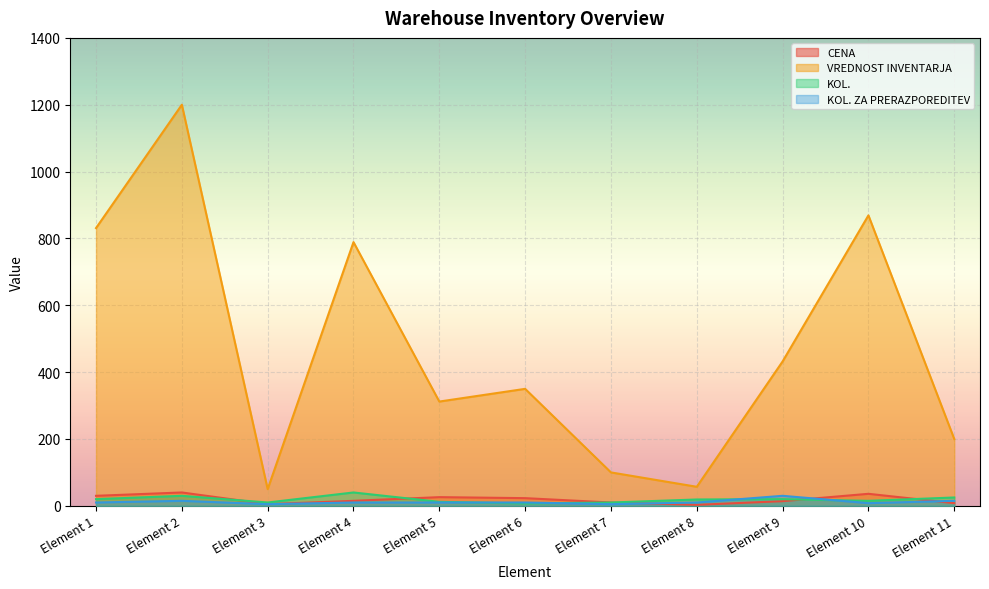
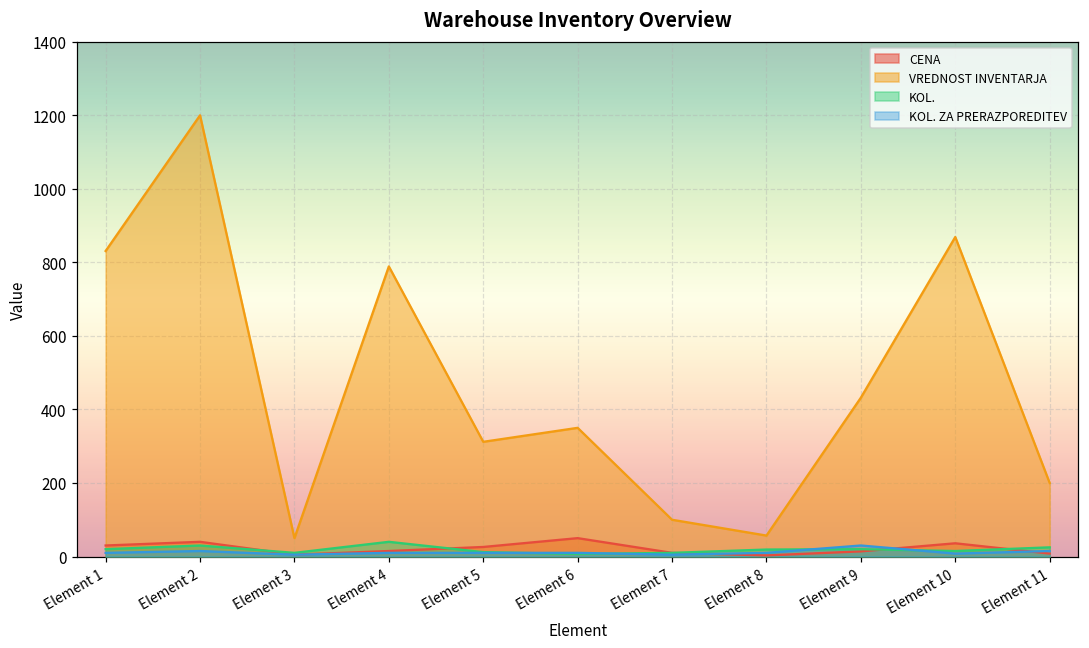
CENA, Element 6: 20 -> 50
